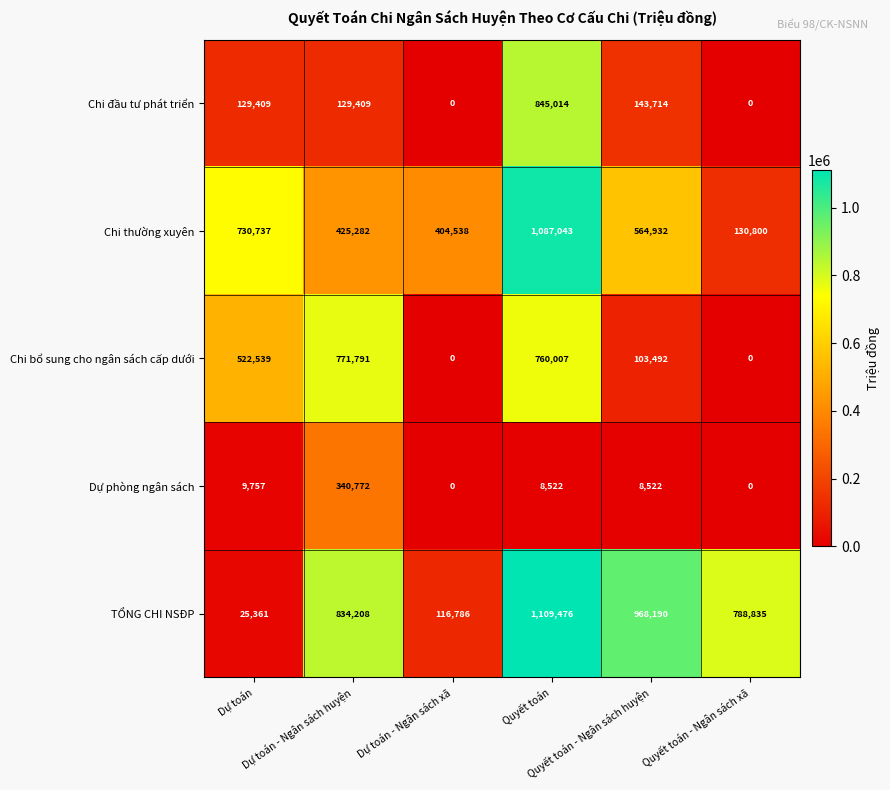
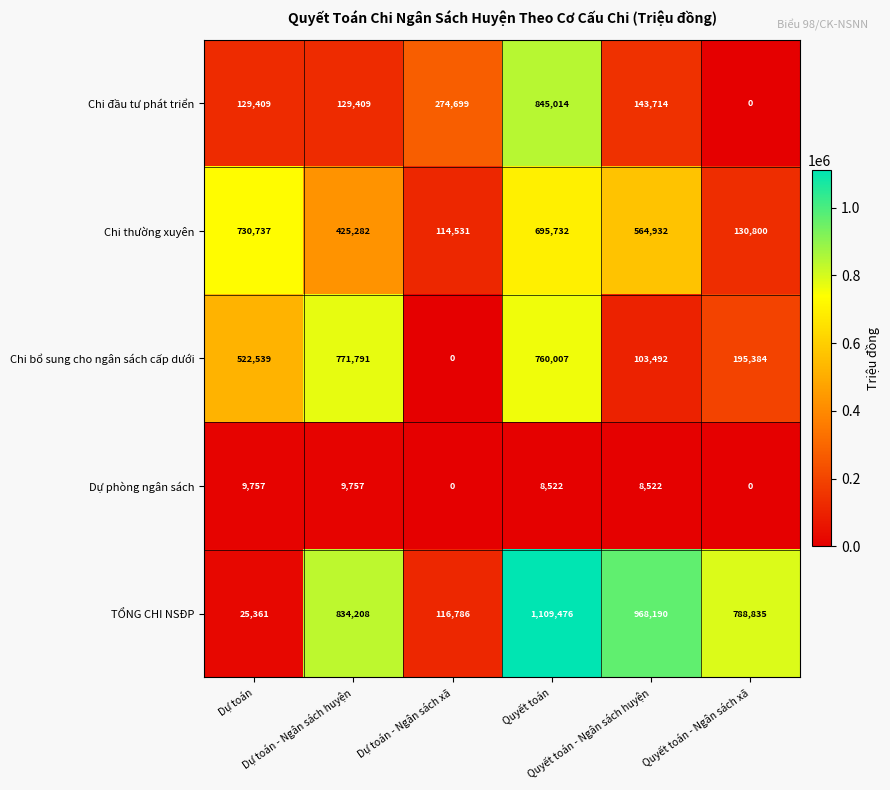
Chi đầu tư phát triển, Dự toán - Ngân sách xã: 0 -> 274,699
Chi thường xuyên, Dự toán - Ngân sách xã: 404,538 -> 114,531
Chi thường xuyên, Quyết toán: 1,087,043 -> 695,732
Chi bổ sung cho ngân sách cấp dưới, Quyết toán - Ngân sách xã: 0 -> 195,384
Dự phòng ngân sách, Dự toán - Ngân sách huyện: 340,772 -> 9,757
